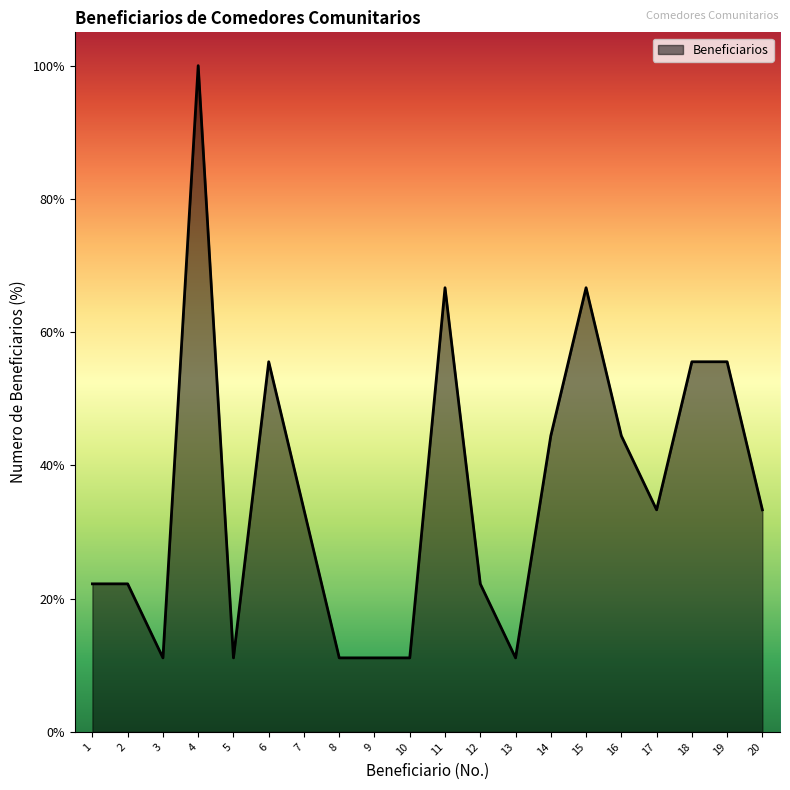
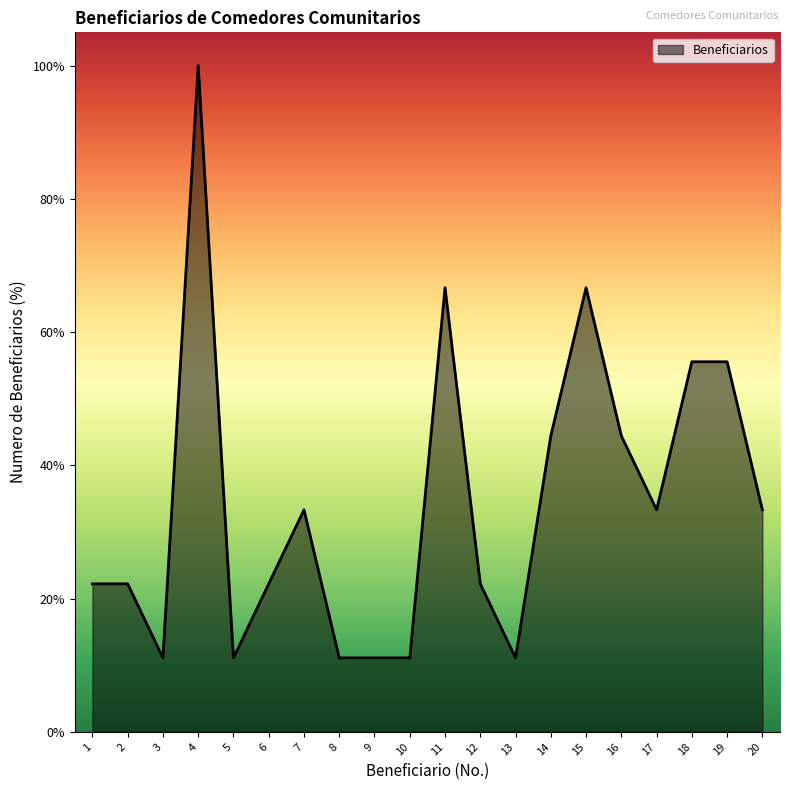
6: 56% -> 22%
